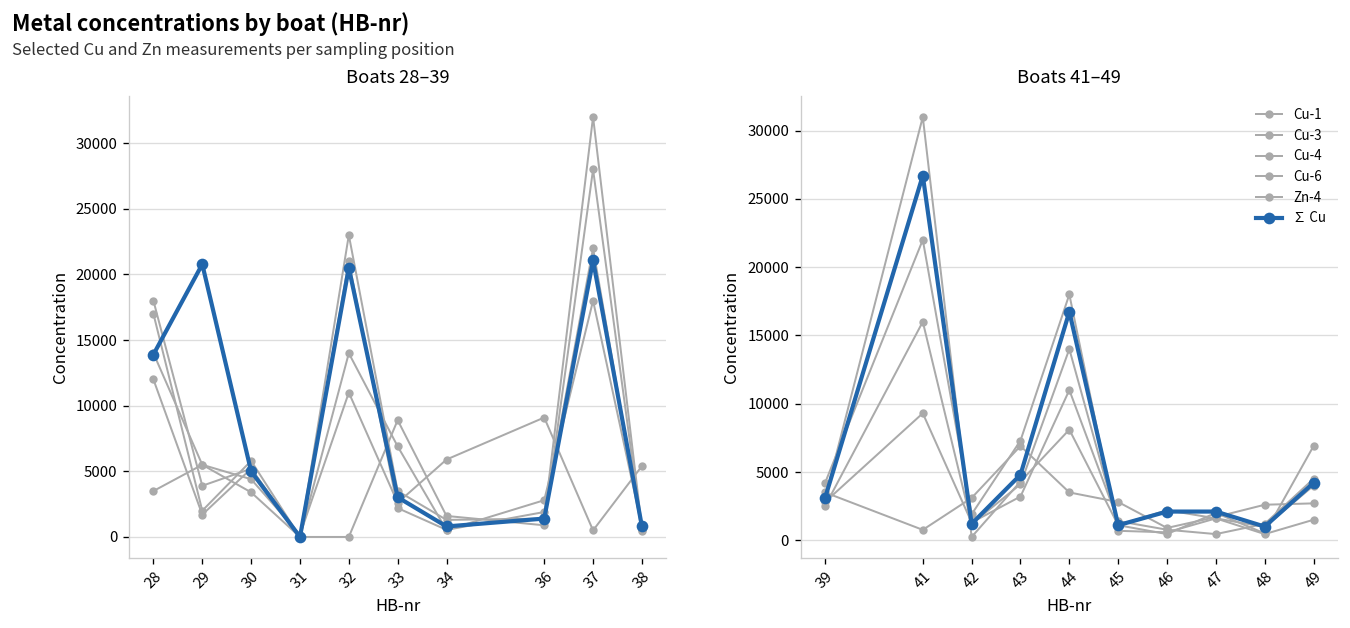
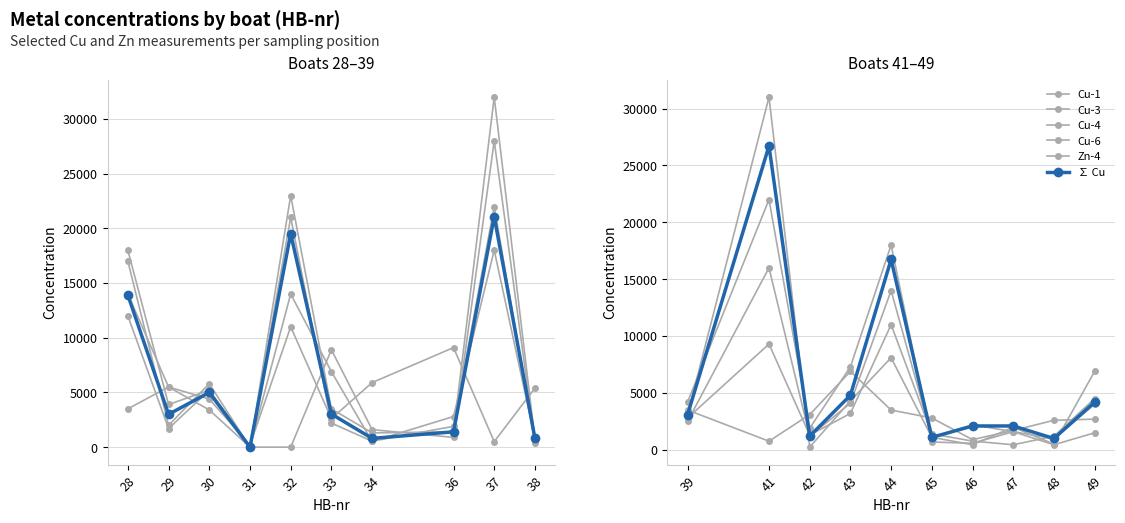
Boats 28–39, ∑ Cu, 29: 20800 -> 3000
Boats 28–39, ∑ Cu, 32: 20500 -> 19500
